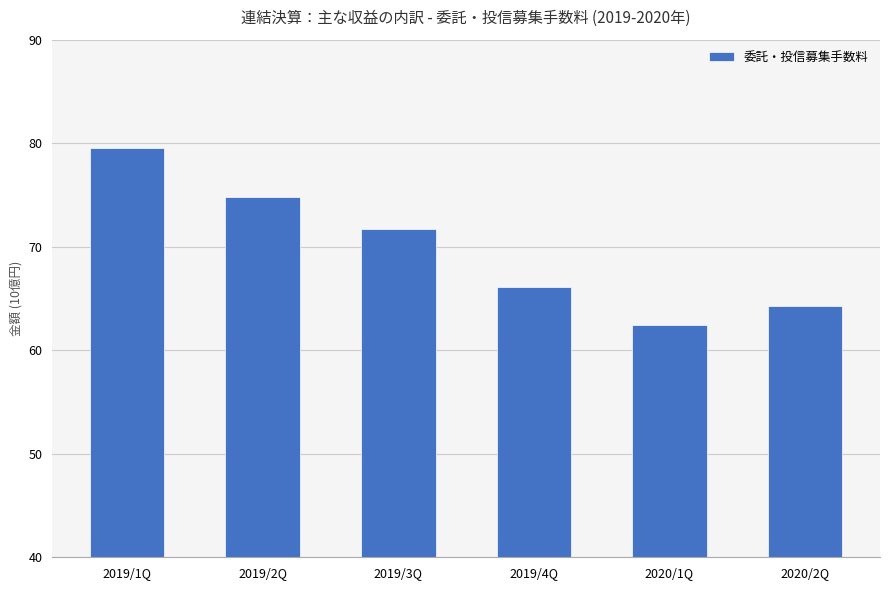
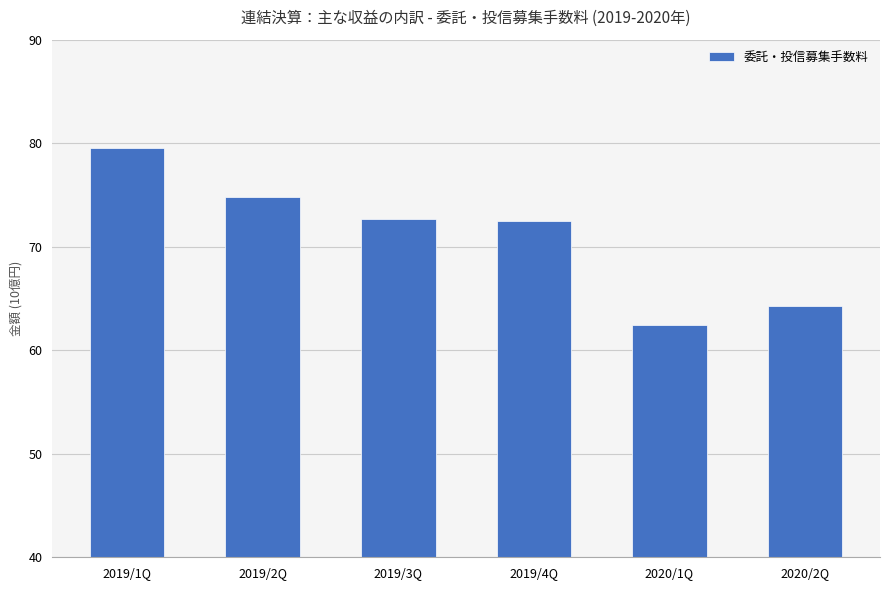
2019/3Q: 71.7 -> 72.7
2019/4Q: 66.1 -> 72.5
